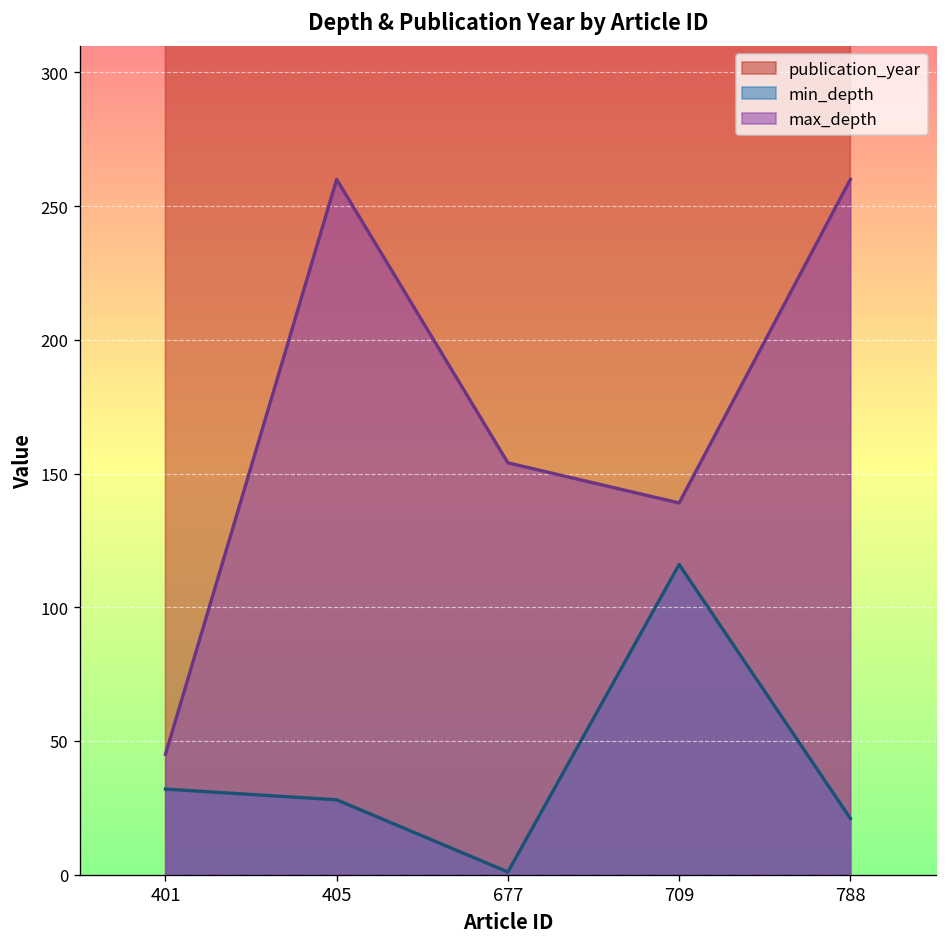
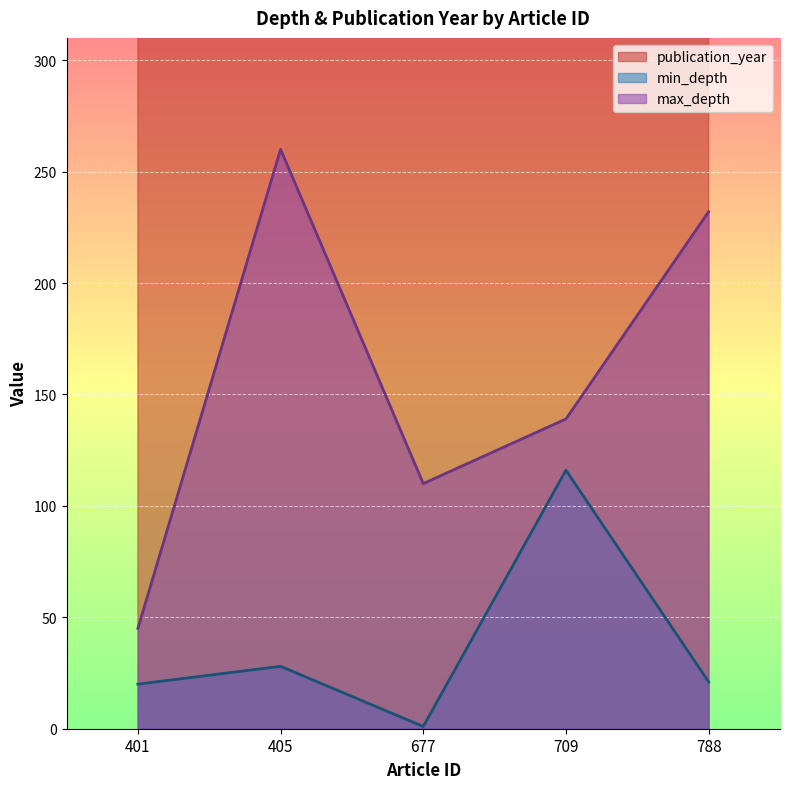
min_depth, 401: 32 -> 20
max_depth, 677: 154 -> 110
max_depth, 788: 260 -> 232
